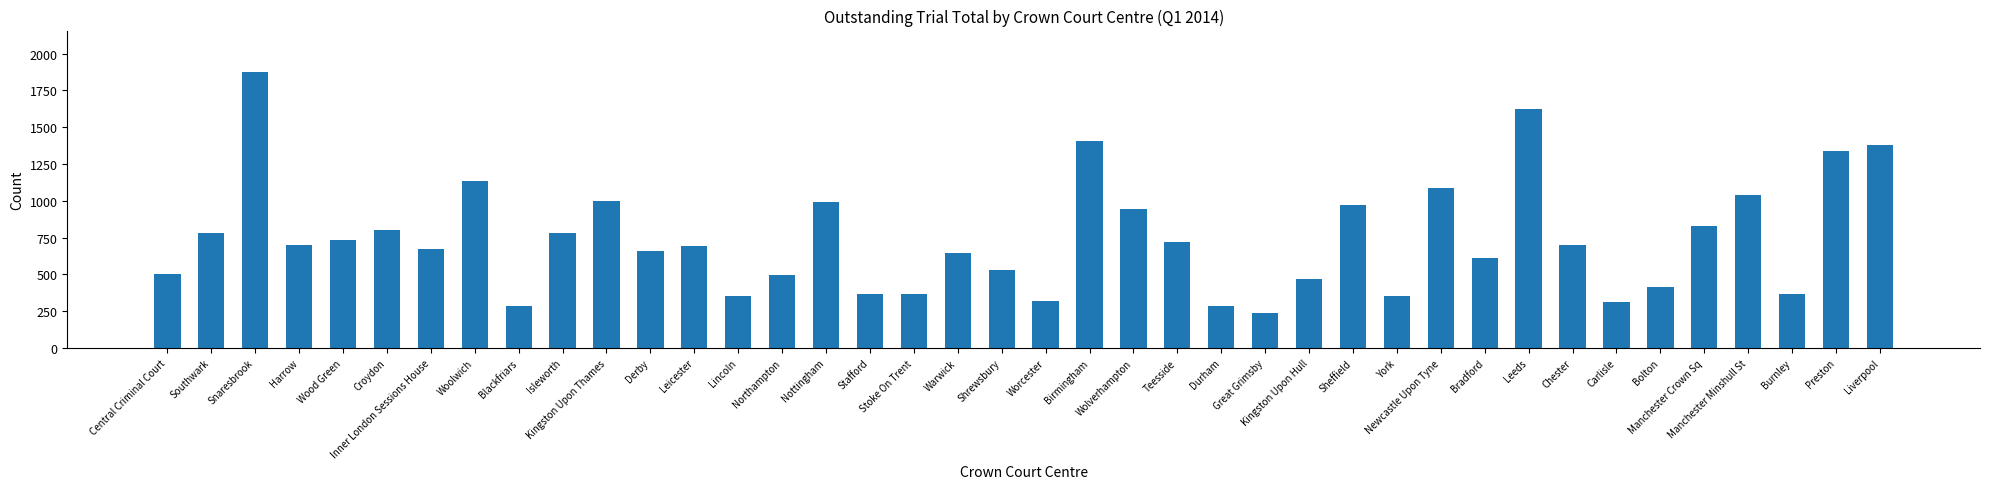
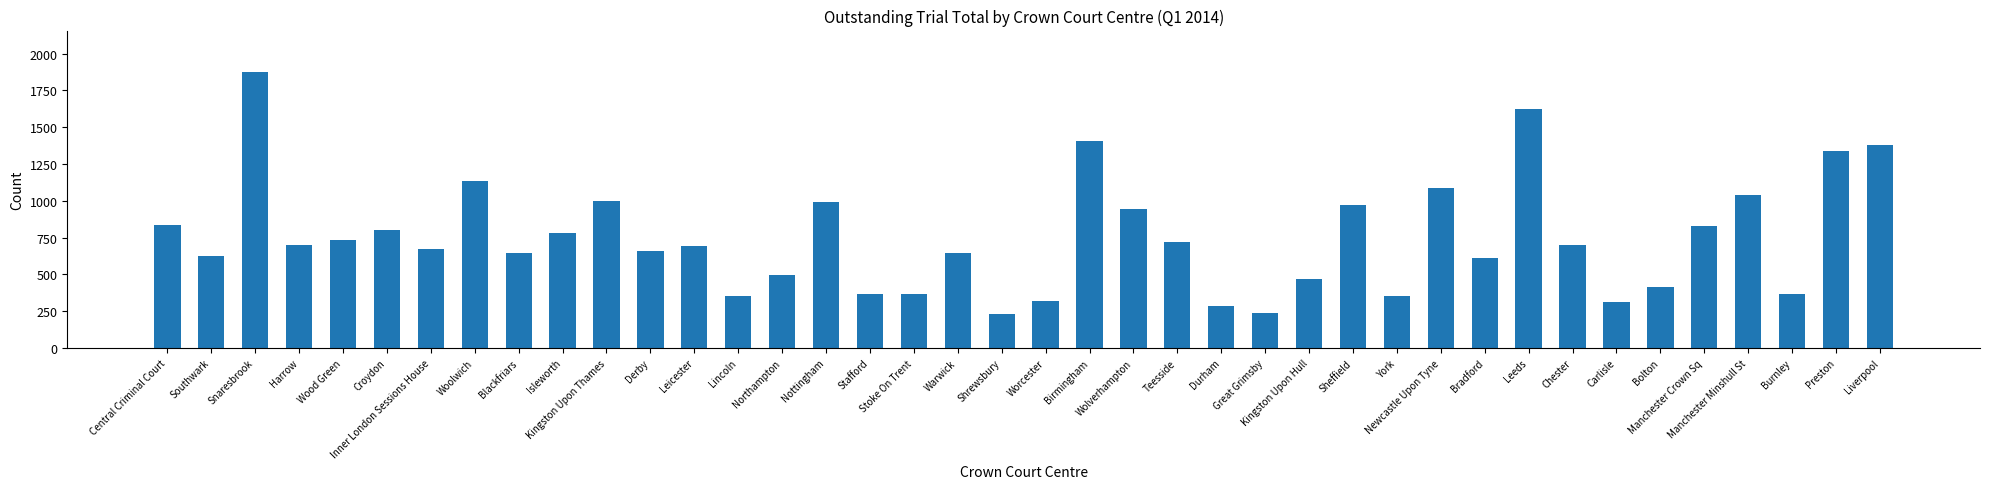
Central Criminal Court: 500 -> 830
Southwark: 780 -> 630
Blackfriars: 280 -> 640
Shrewsbury: 530 -> 230
